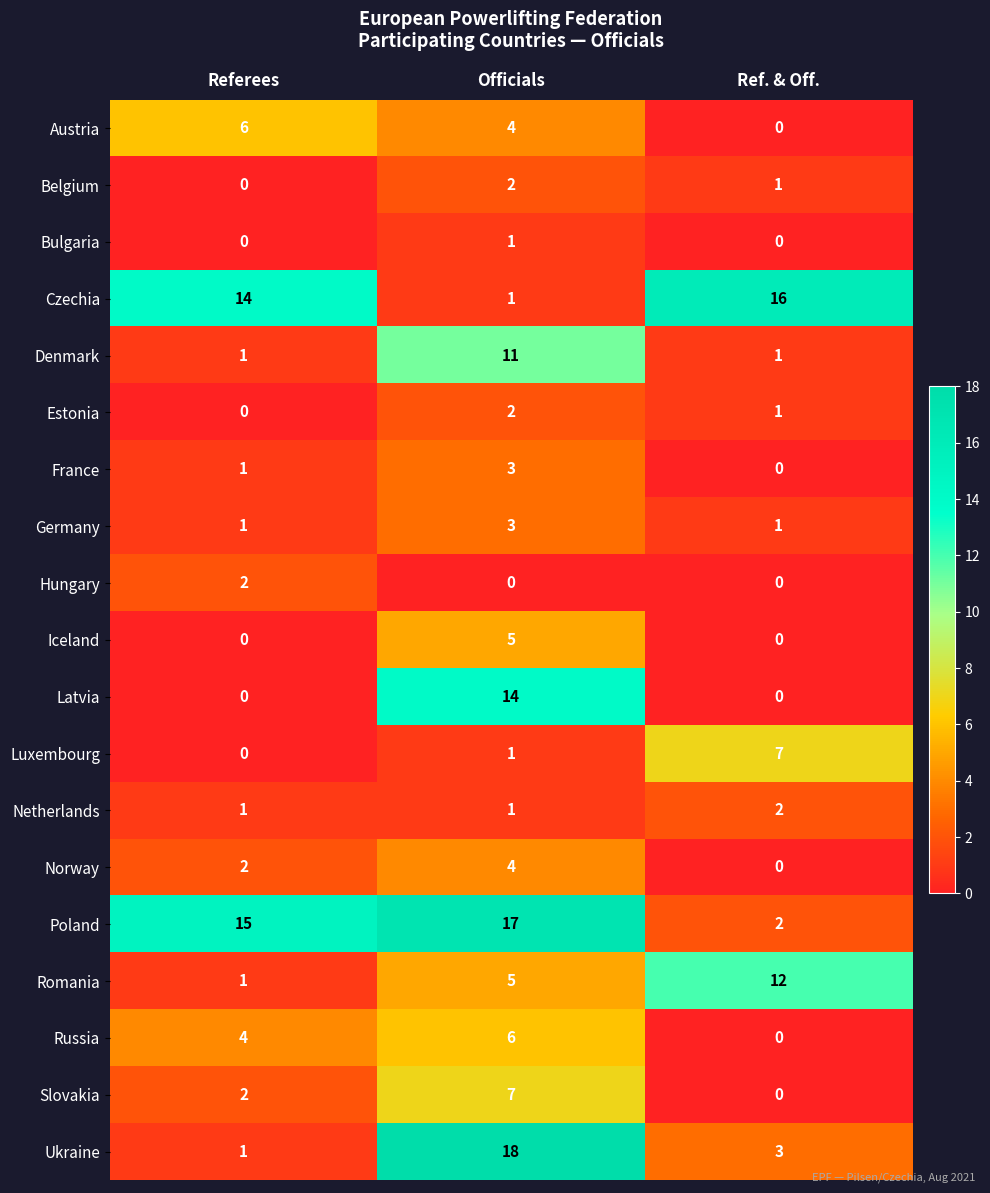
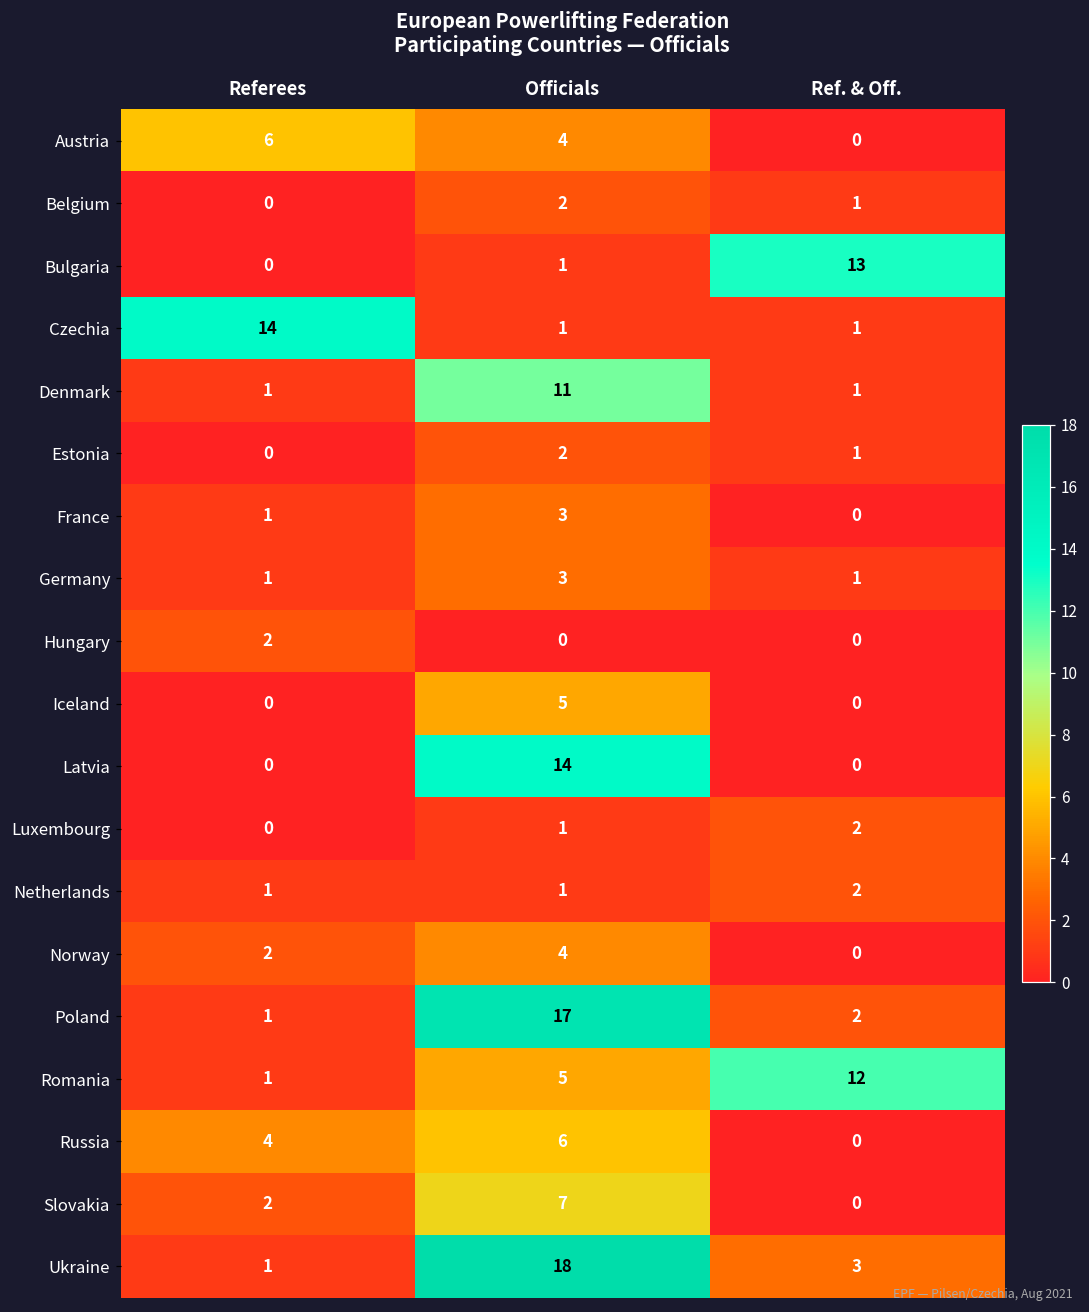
Bulgaria, Ref. & Off.: 0 -> 13
Czechia, Ref. & Off.: 16 -> 1
Luxembourg, Ref. & Off.: 7 -> 2
Poland, Referees: 15 -> 1
